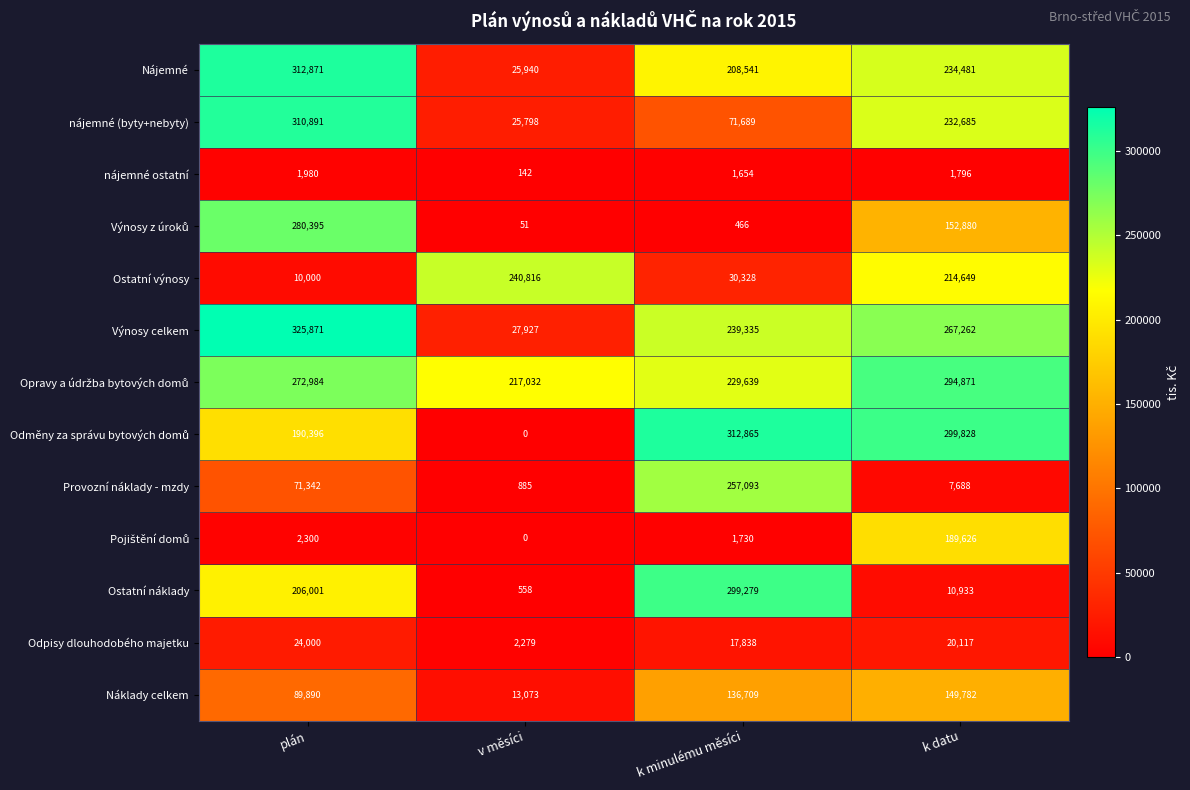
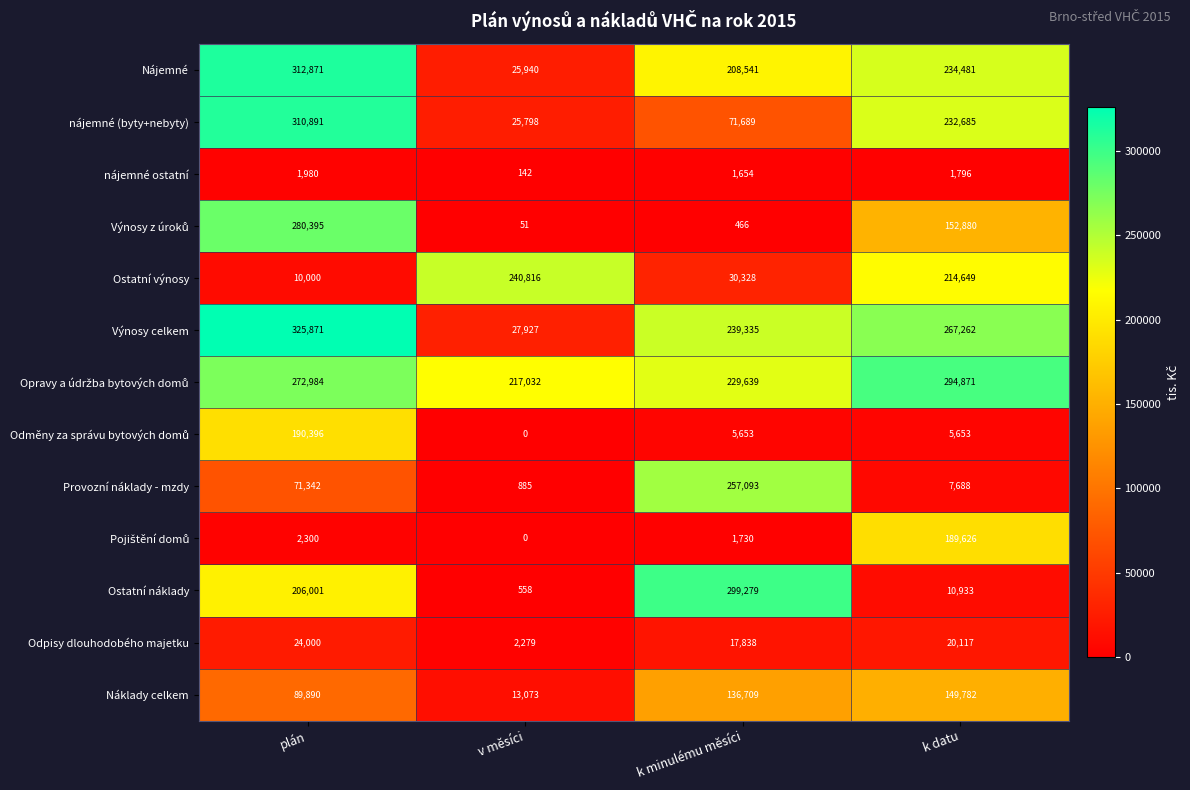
Odměny za správu bytových domů, k minulému měsíci: 312,865 -> 5,653
Odměny za správu bytových domů, k datu: 299,828 -> 5,653
